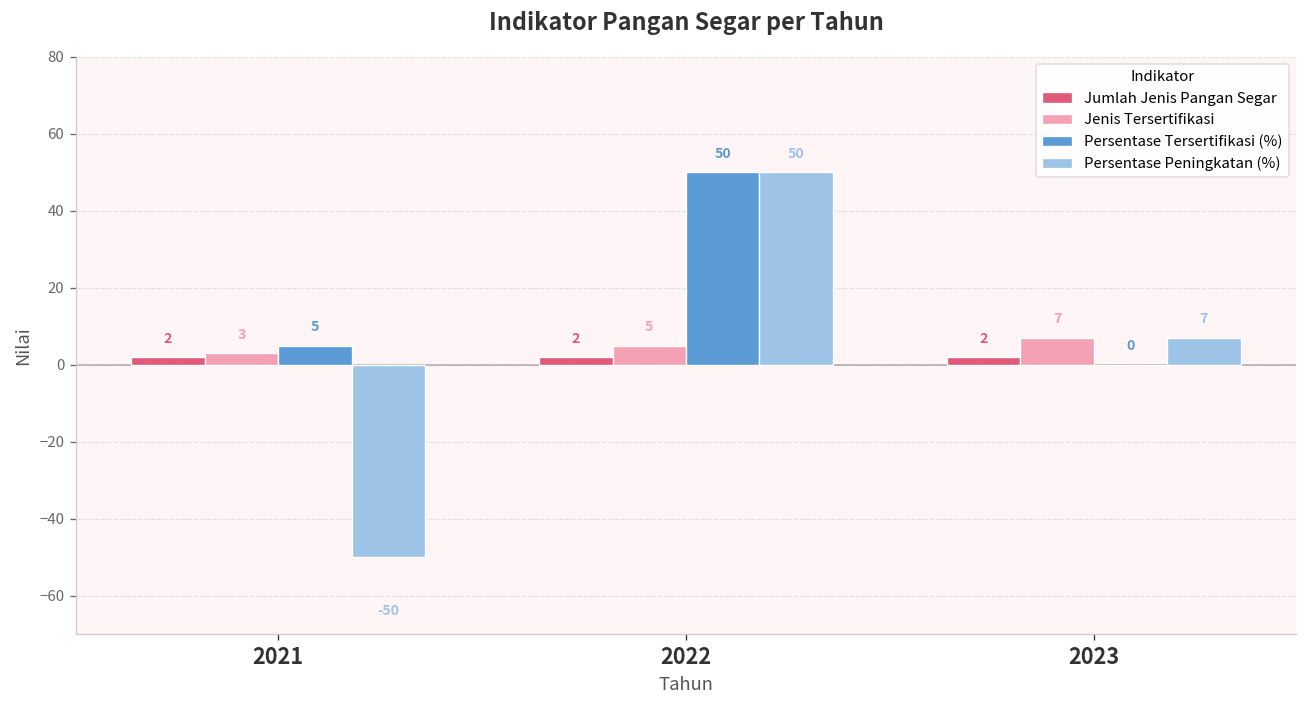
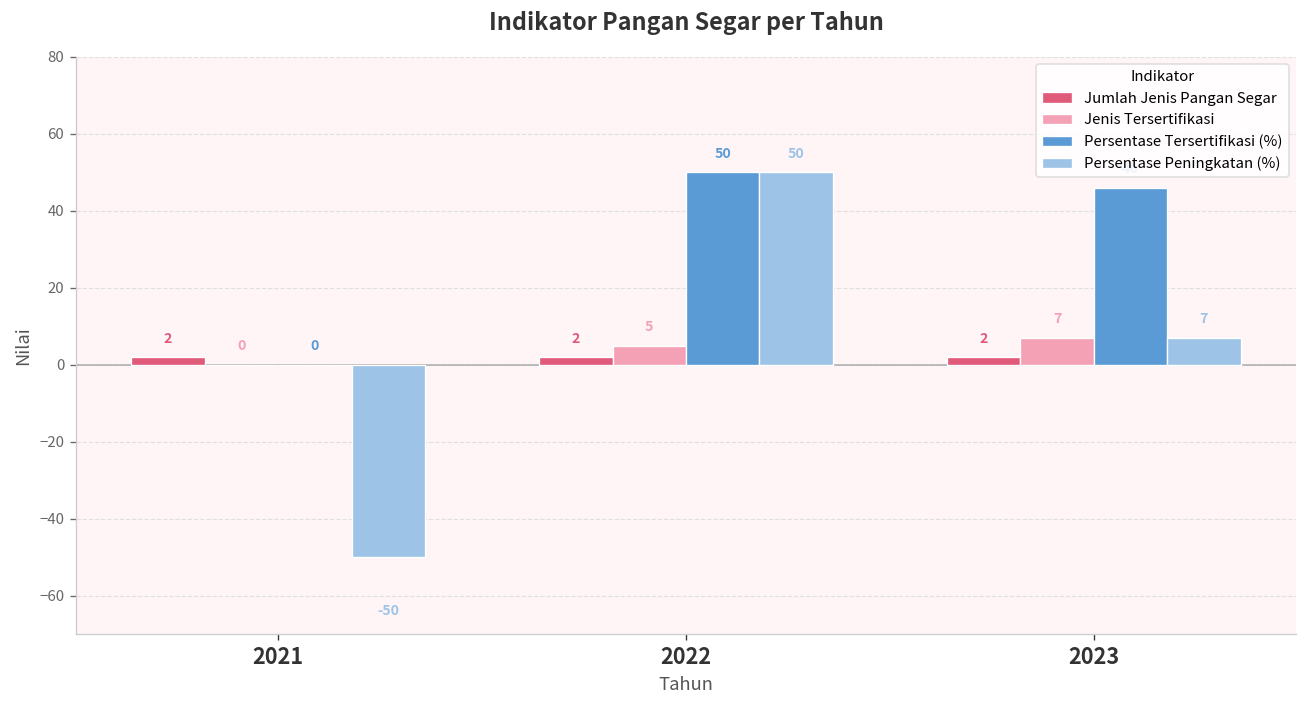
Jenis Tersertifikasi, 2021: 3 -> 0
Persentase Tersertifikasi (%), 2021: 5 -> 0
Persentase Tersertifikasi (%), 2023: 0 -> 46
